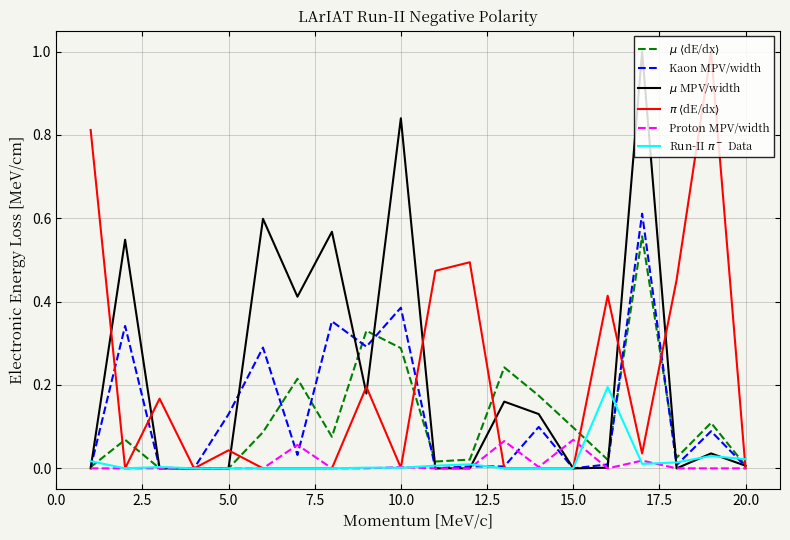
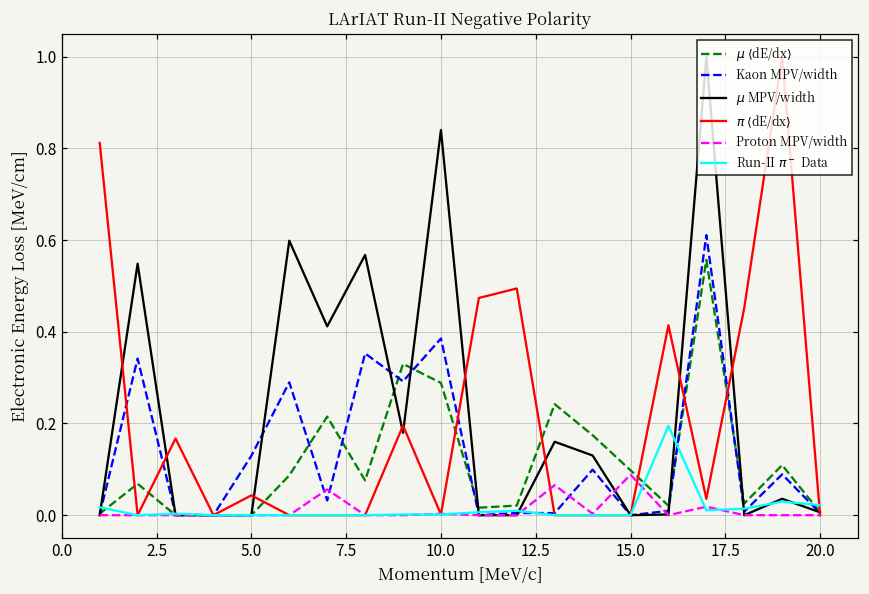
Proton MPV/width, 15.0: 0.07 -> 0.09
